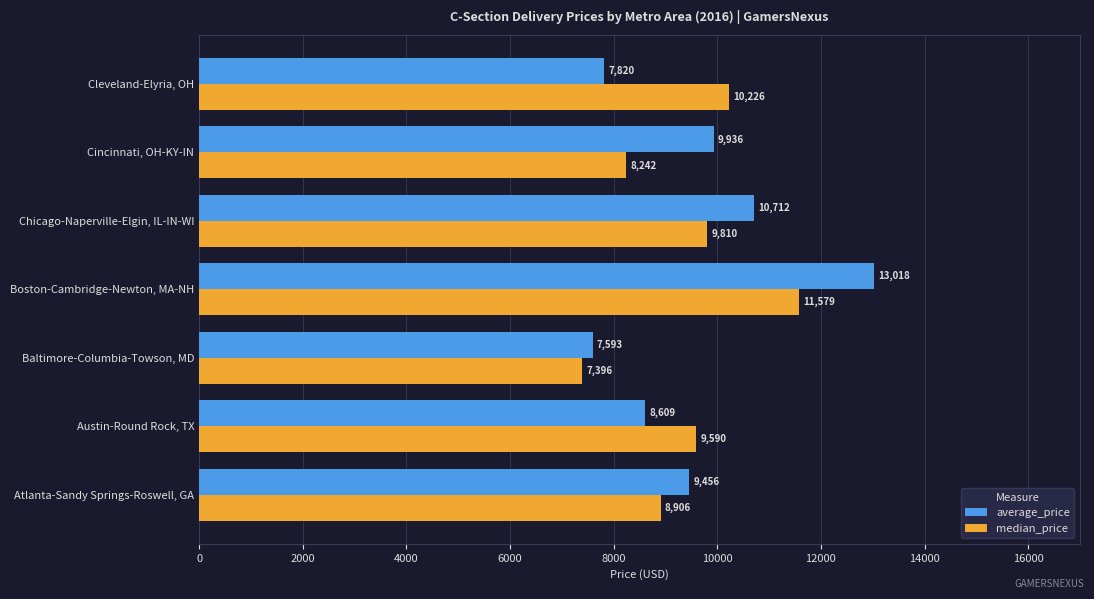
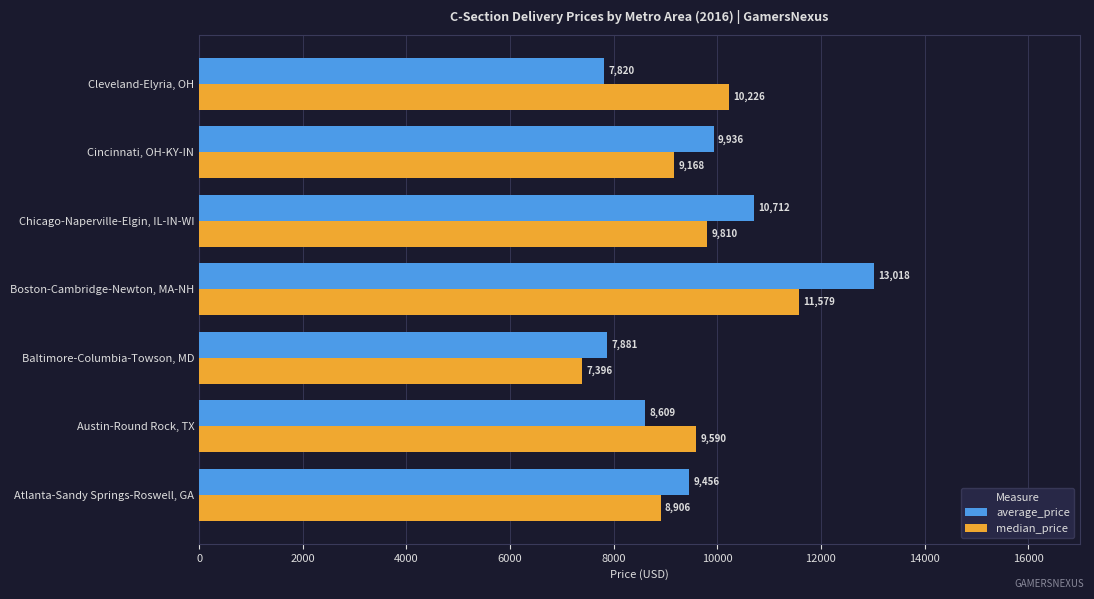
median_price, Cincinnati, OH-KY-IN: 8,242 -> 9,168
average_price, Baltimore-Columbia-Towson, MD: 7,593 -> 7,881
